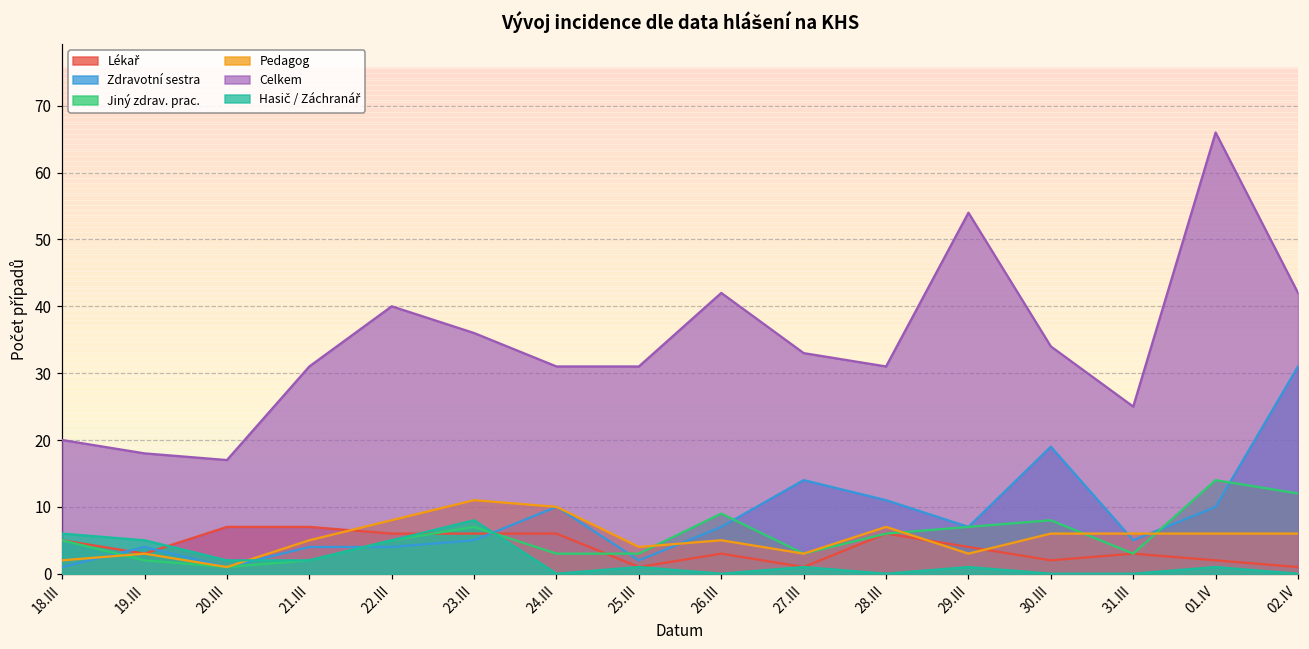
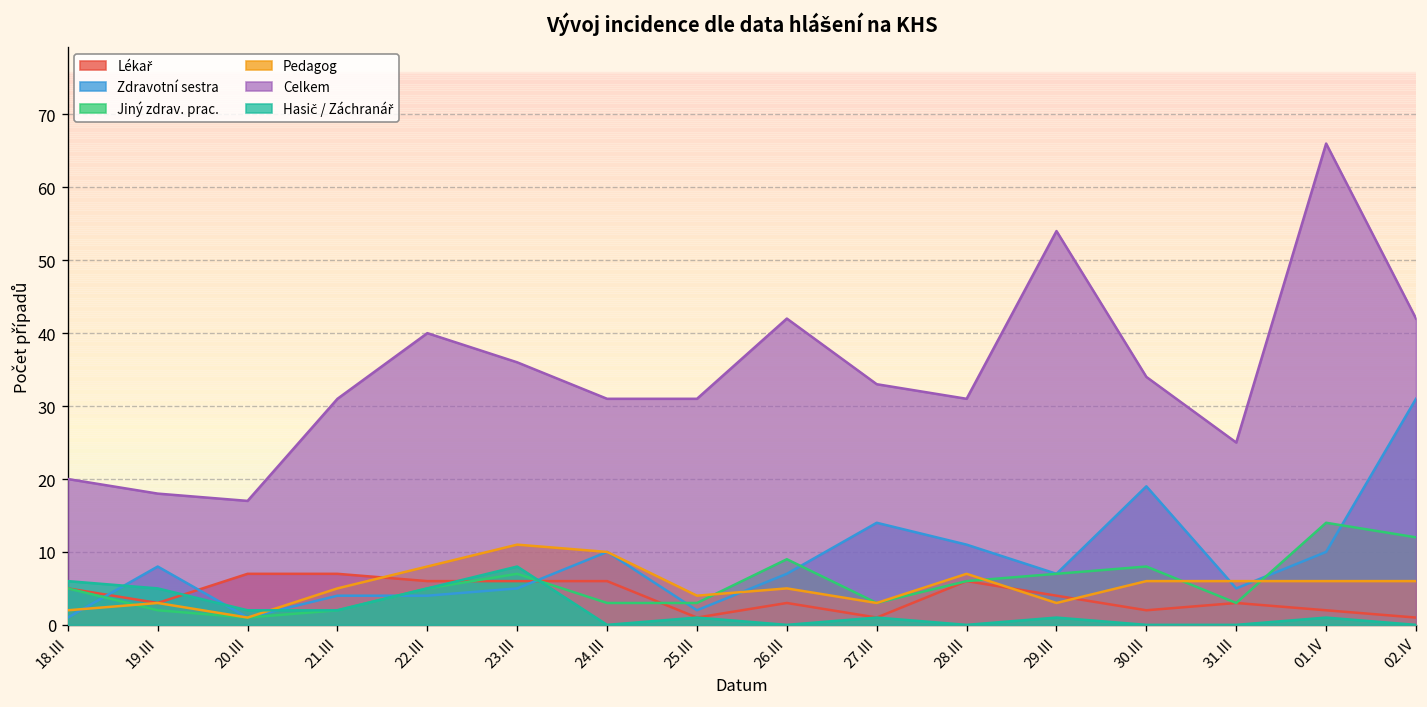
Zdravotní sestra, 19.III: 4 -> 8
